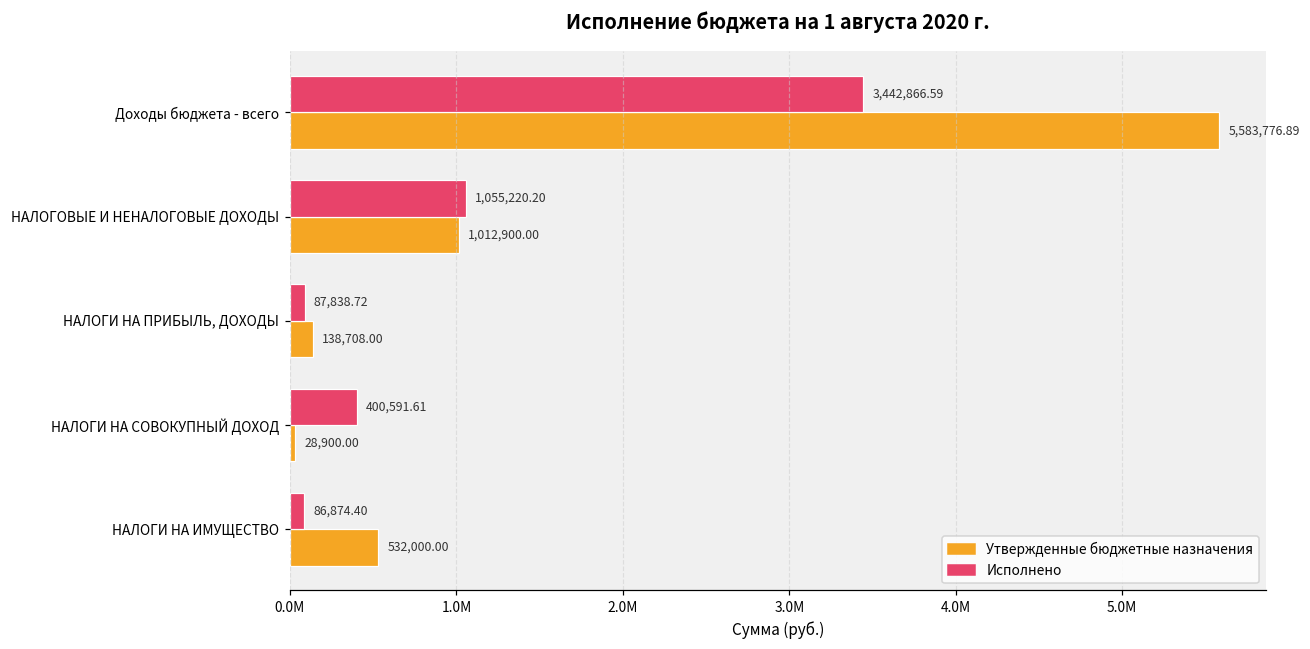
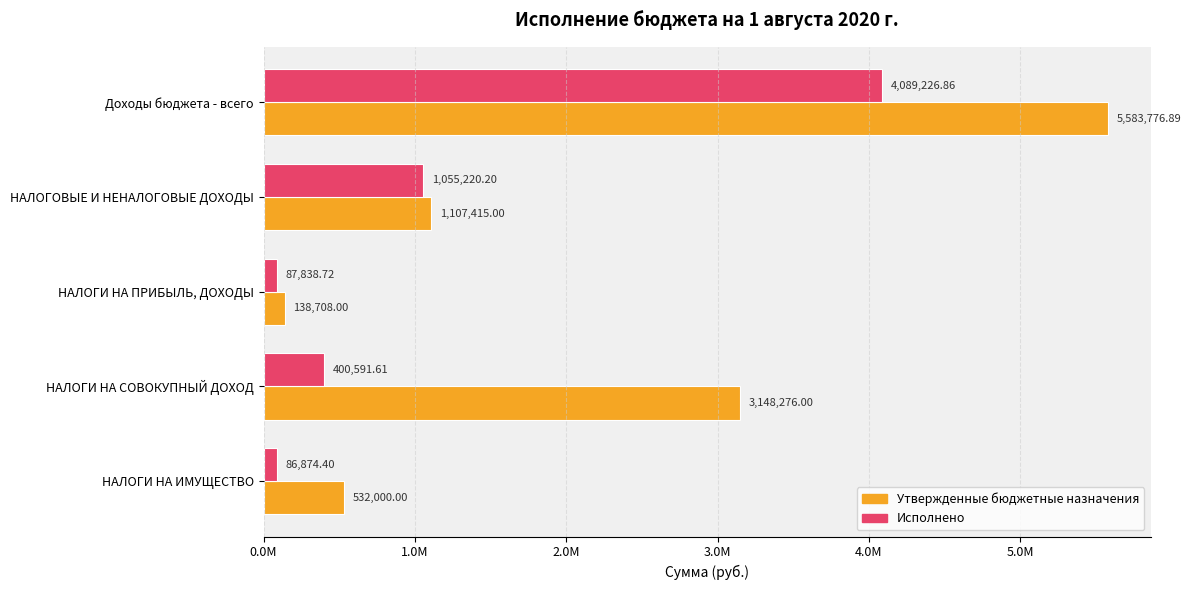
Исполнено, Доходы бюджета - всего: 3,442,866.59 -> 4,089,226.86
Утвержденные бюджетные назначения, НАЛОГОВЫЕ И НЕНАЛОГОВЫЕ ДОХОДЫ: 1,012,900.00 -> 1,107,415.00
Утвержденные бюджетные назначения, НАЛОГИ НА СОВОКУПНЫЙ ДОХОД: 28,900.00 -> 3,148,276.00
